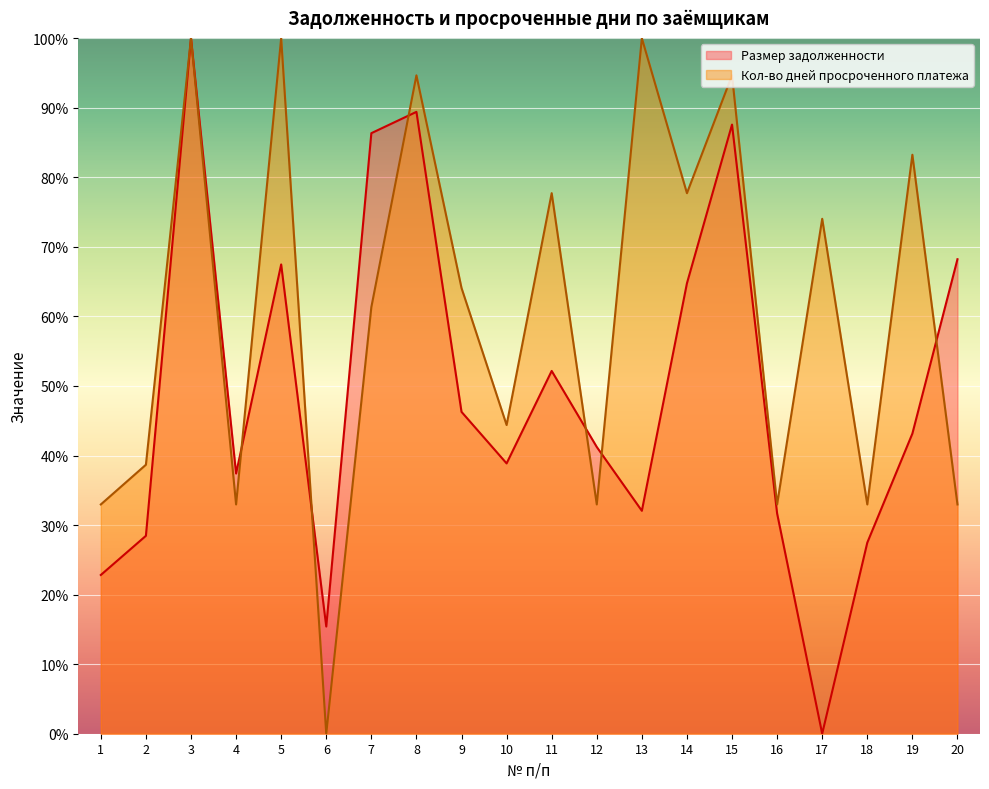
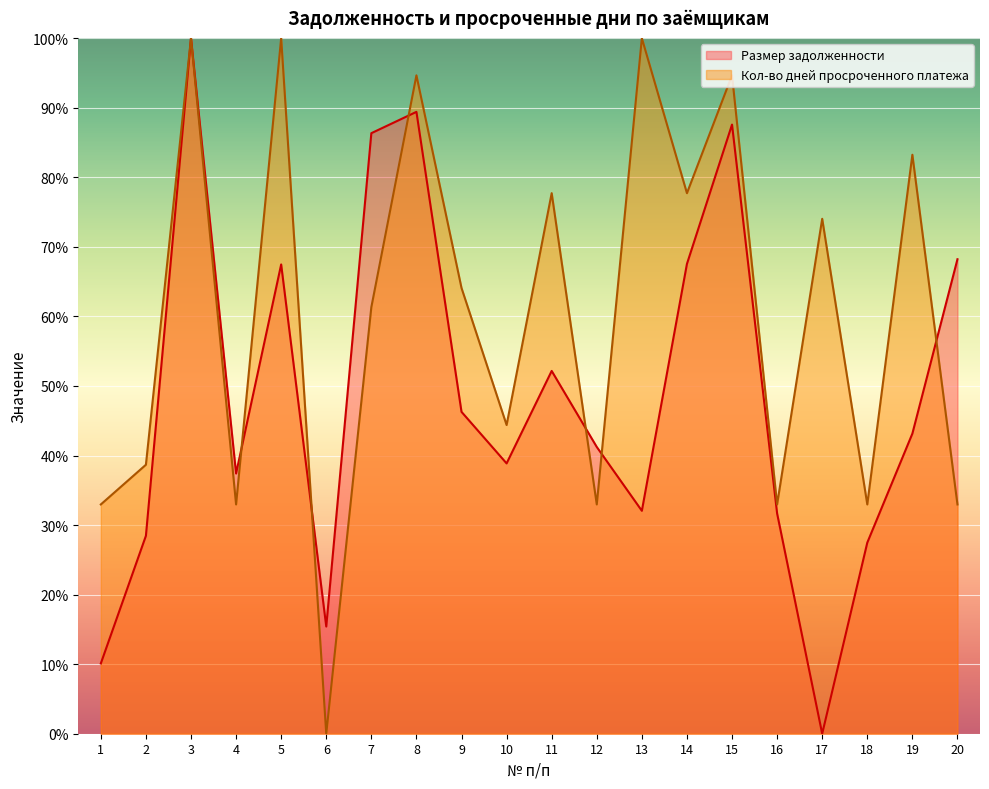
Размер задолженности, 1: 23% -> 10%
Размер задолженности, 14: 65% -> 68%
